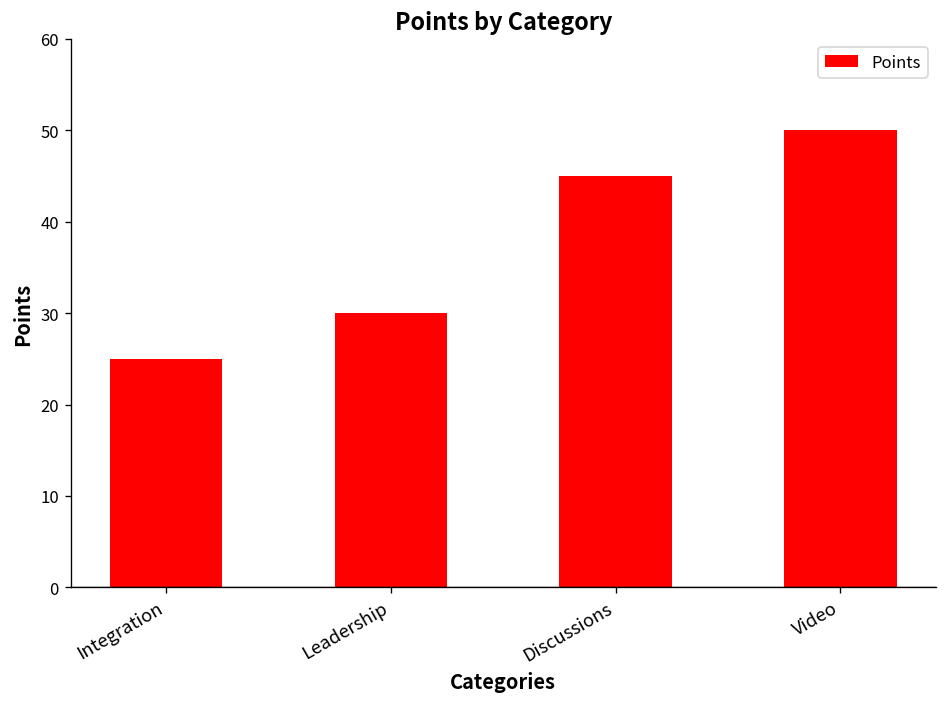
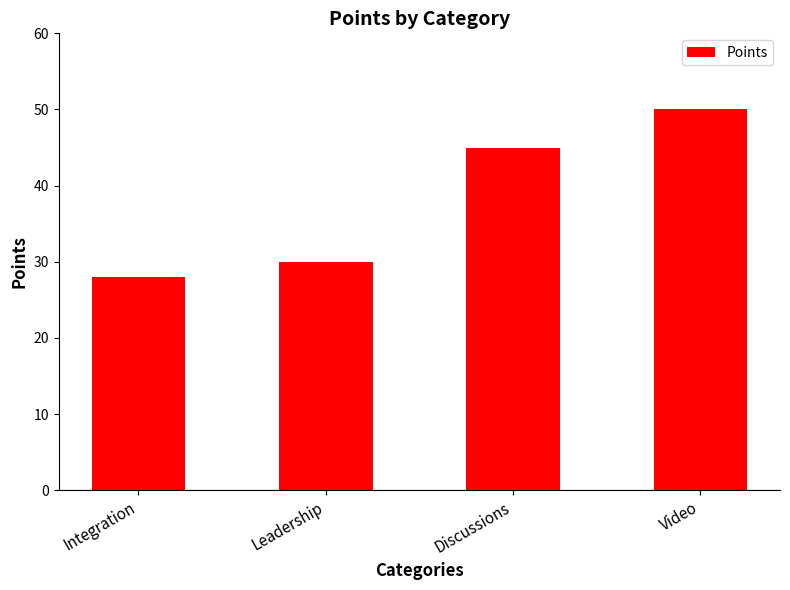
Integration: 25 -> 28
